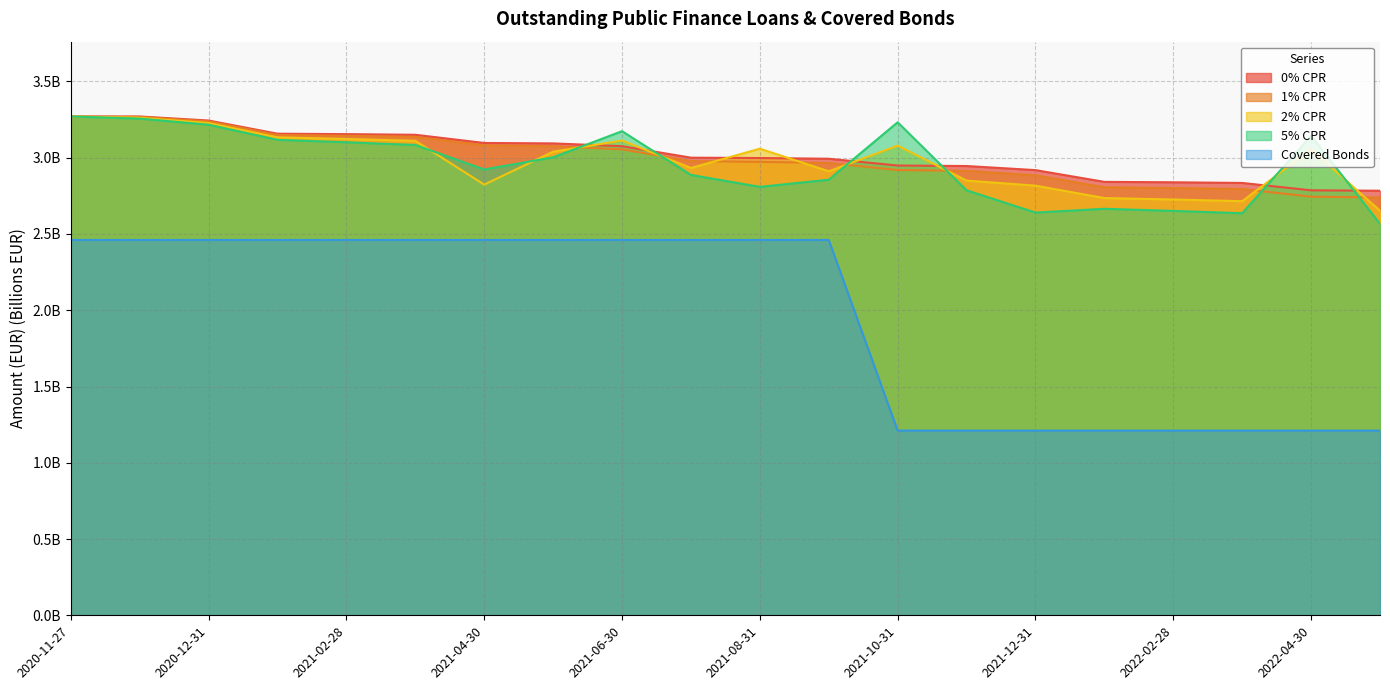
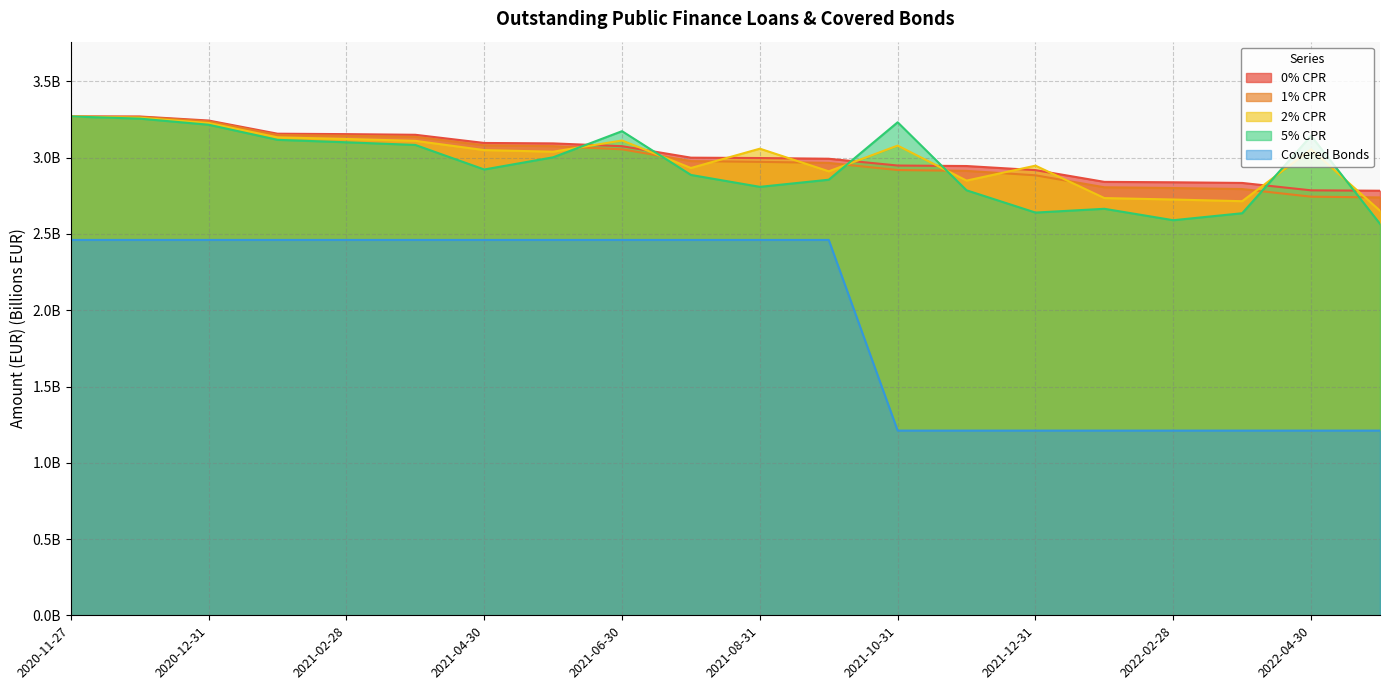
2% CPR, 2021-04-30: 2820000000 -> 3050000000
2% CPR, 2021-12-31: 2820000000 -> 2950000000
5% CPR, 2022-02-28: 2650000000 -> 2590000000
